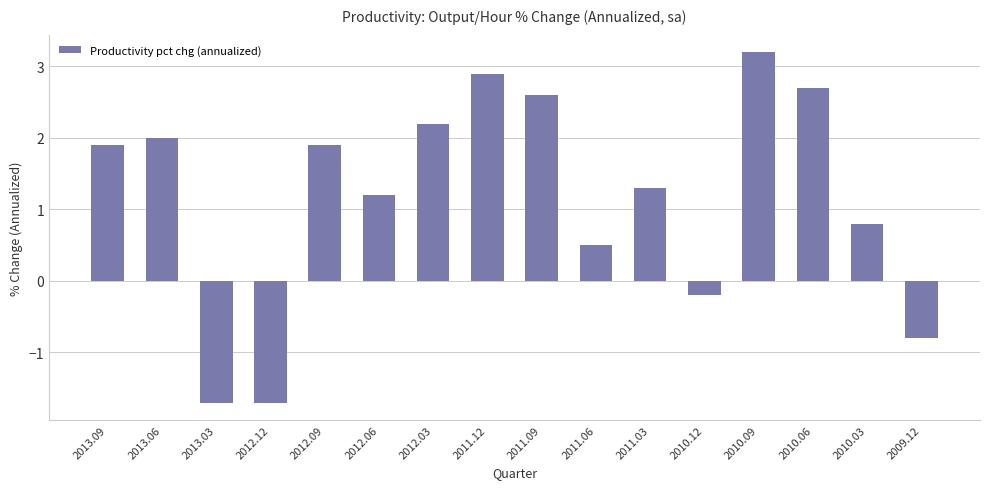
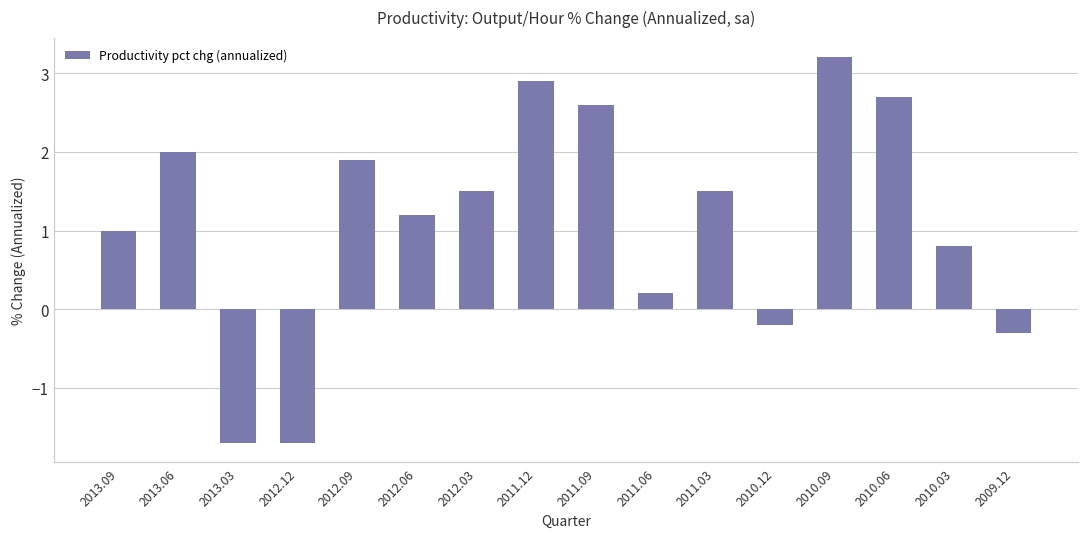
2013.09: 1.9 -> 1.0
2012.03: 2.2 -> 1.5
2011.06: 0.5 -> 0.2
2011.03: 1.3 -> 1.5
2009.12: -0.8 -> -0.3
